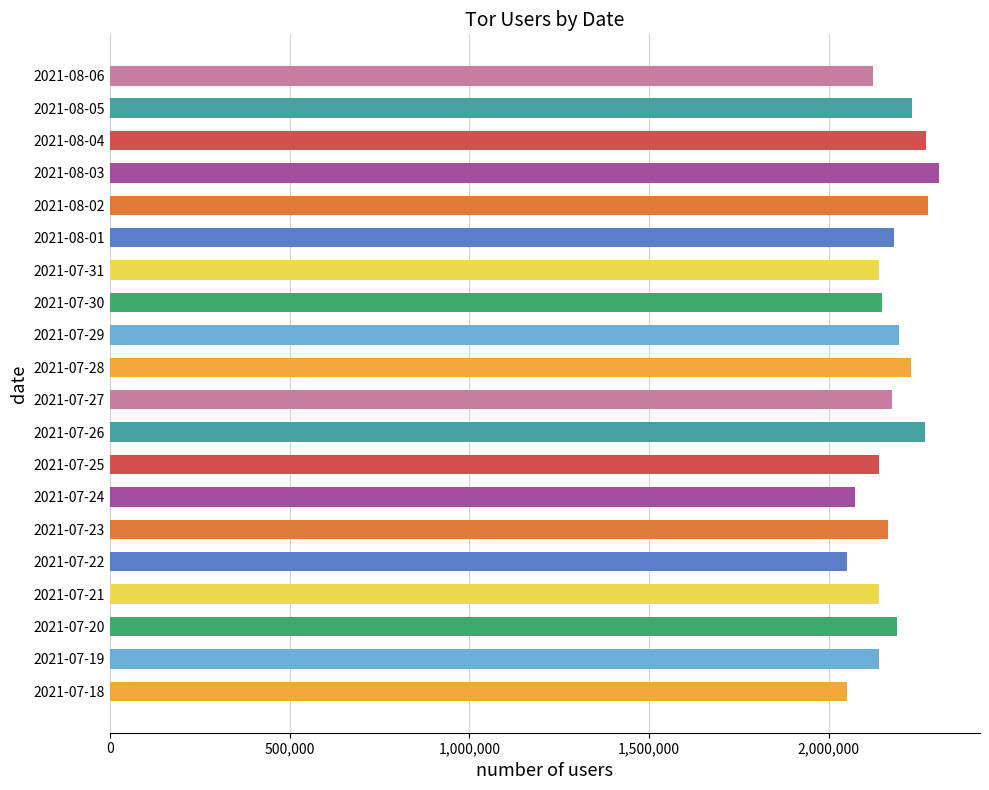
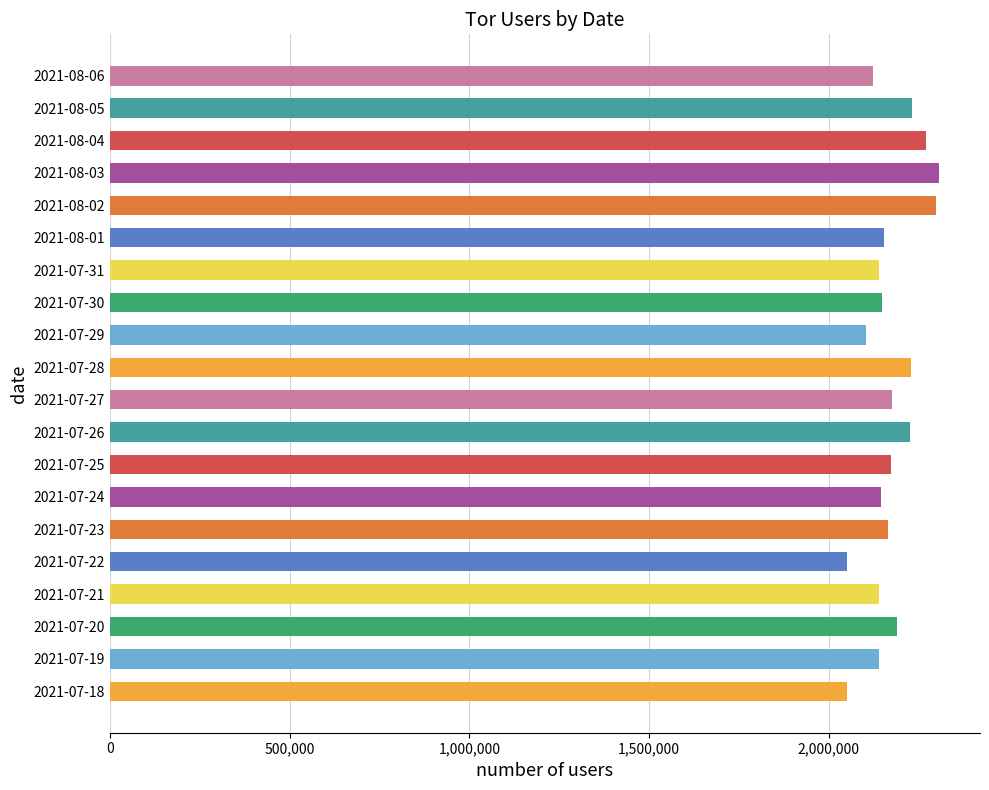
2021-08-02: 2,280,000 -> 2,300,000
2021-08-01: 2,180,000 -> 2,150,000
2021-07-29: 2,200,000 -> 2,100,000
2021-07-26: 2,270,000 -> 2,230,000
2021-07-25: 2,140,000 -> 2,170,000
2021-07-24: 2,070,000 -> 2,150,000
